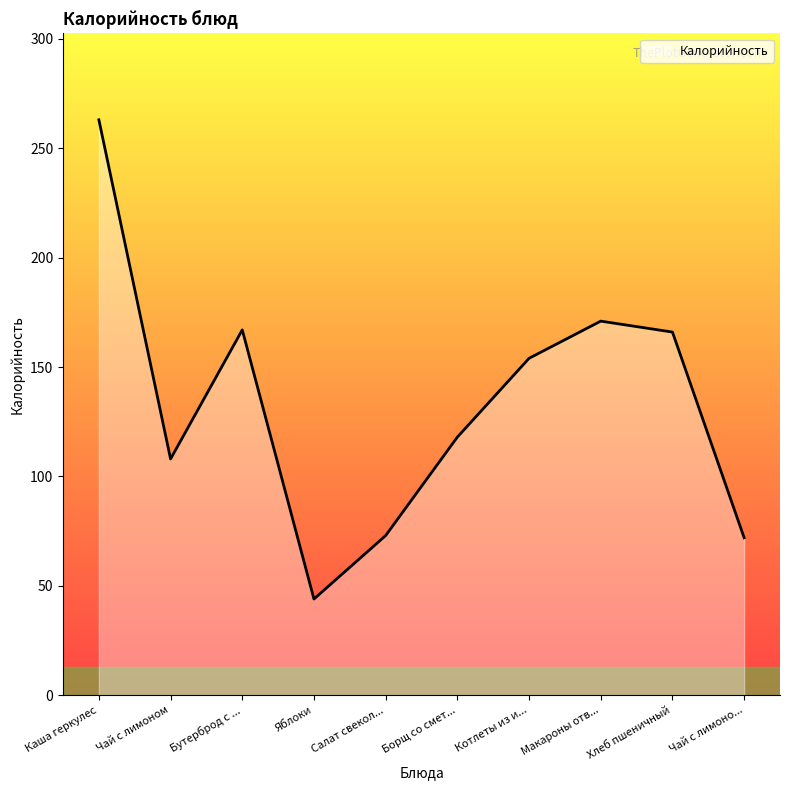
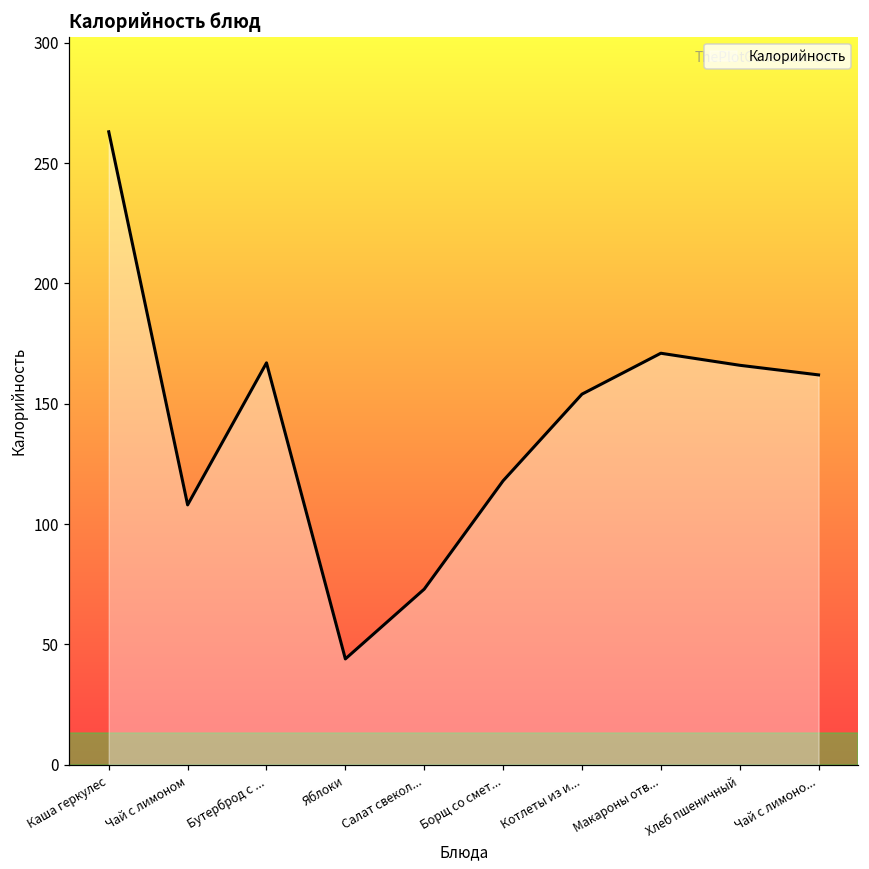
Чай с лимоно...: 72 -> 162
